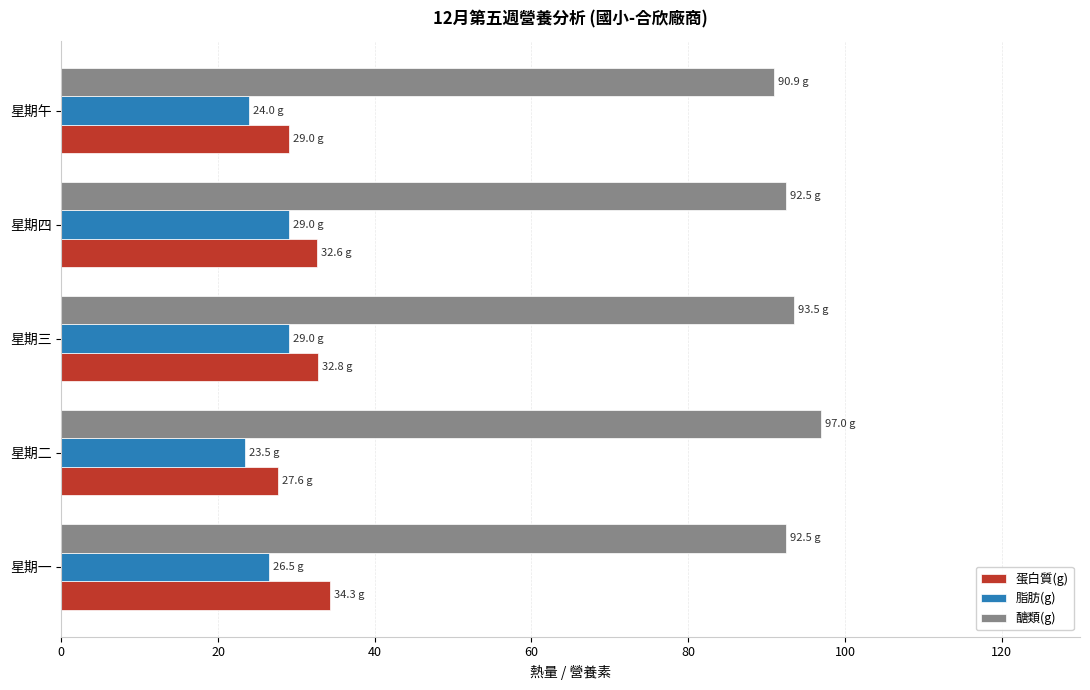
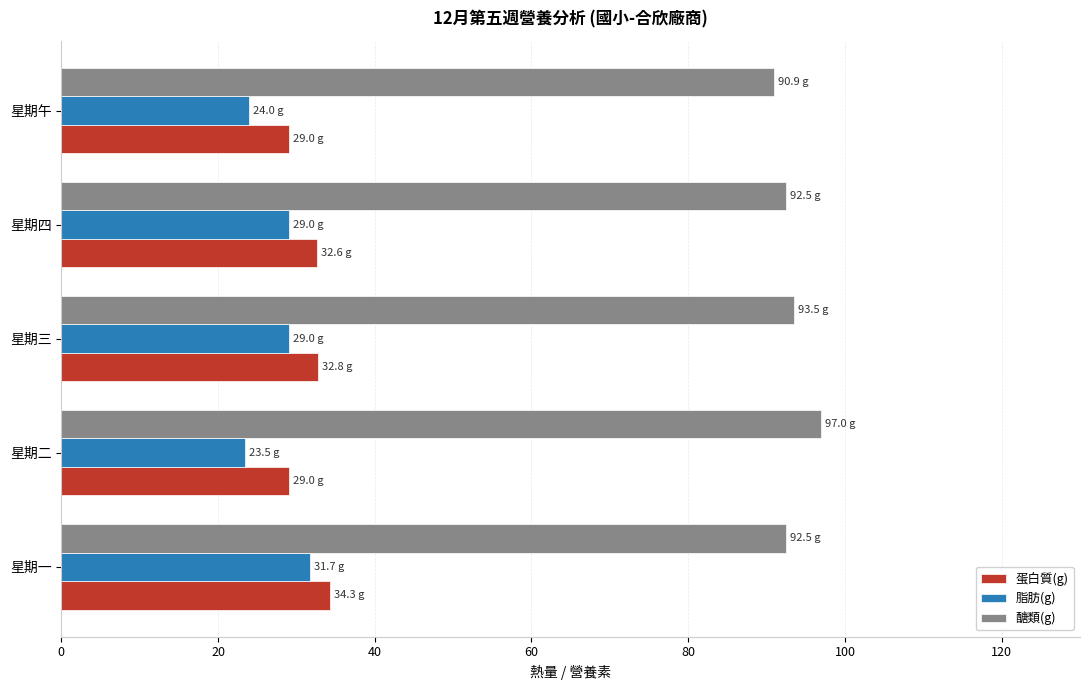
蛋白質(g), 星期二: 27.6 -> 29.0
脂肪(g), 星期一: 26.5 -> 31.7
